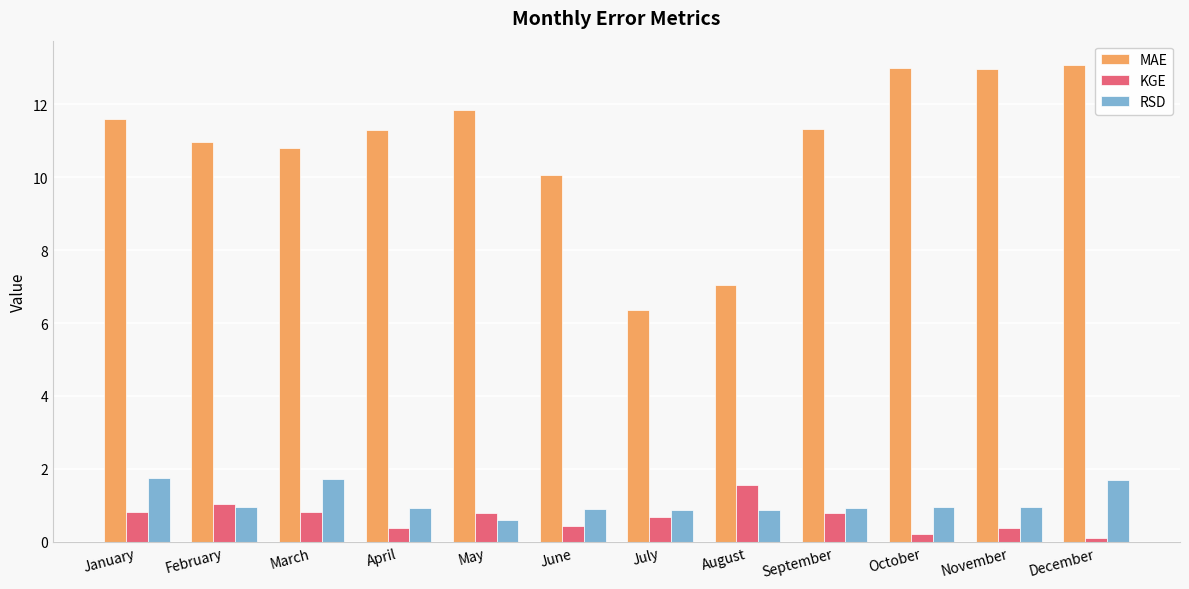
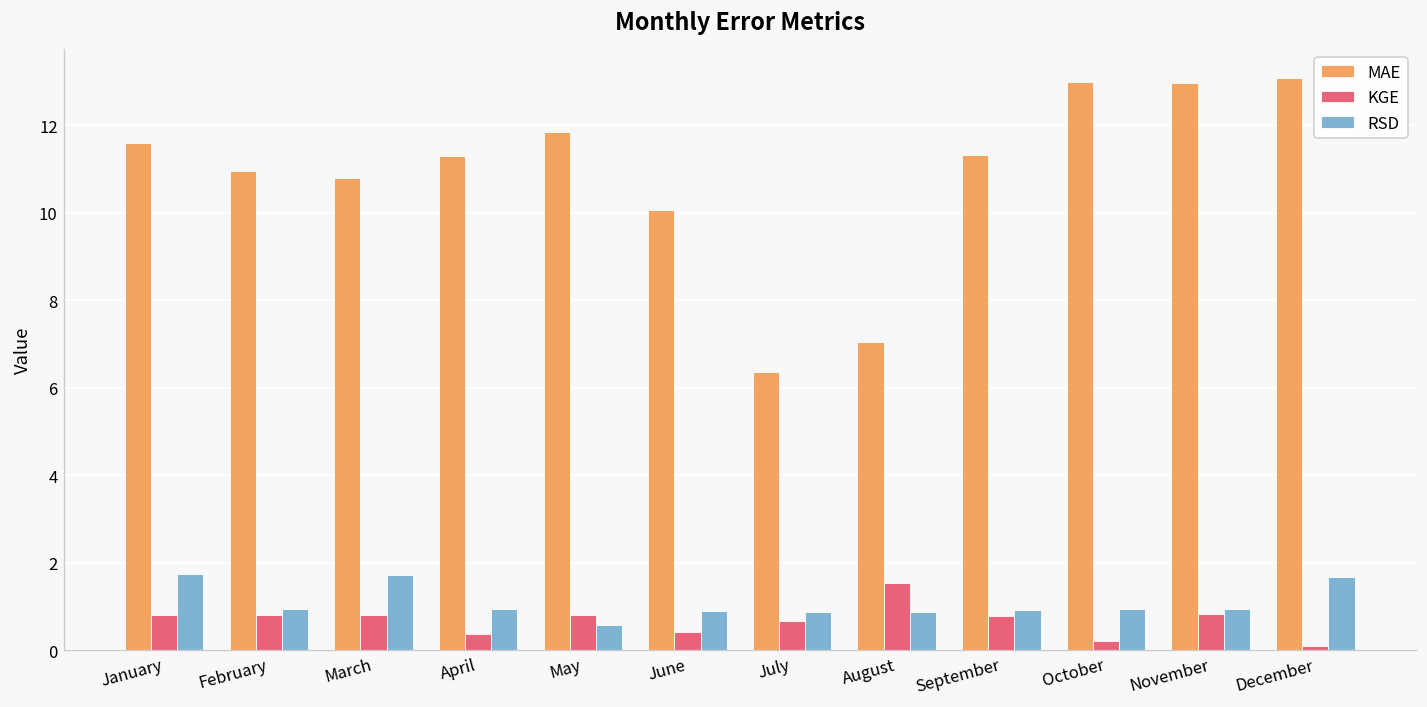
KGE, February: 1.0 -> 0.8
KGE, November: 0.4 -> 0.8
